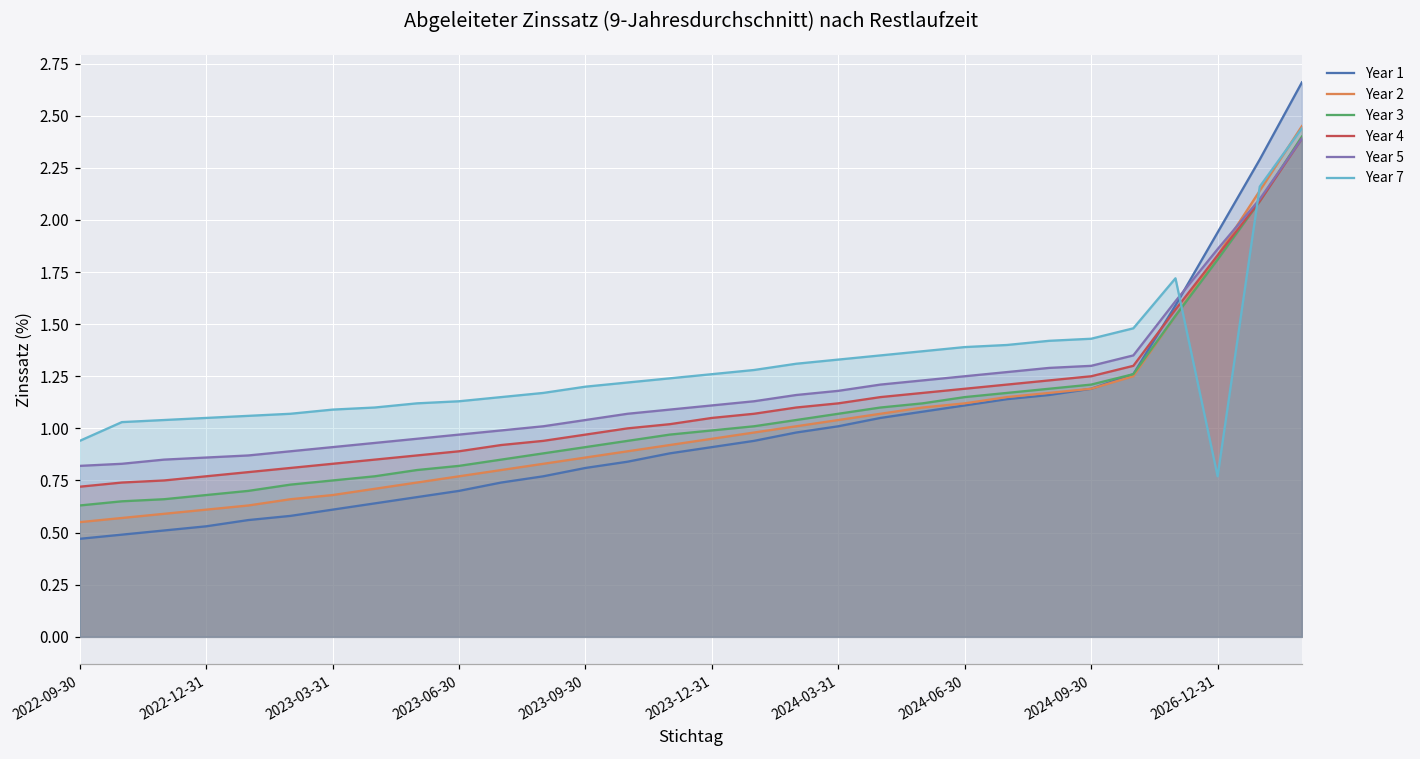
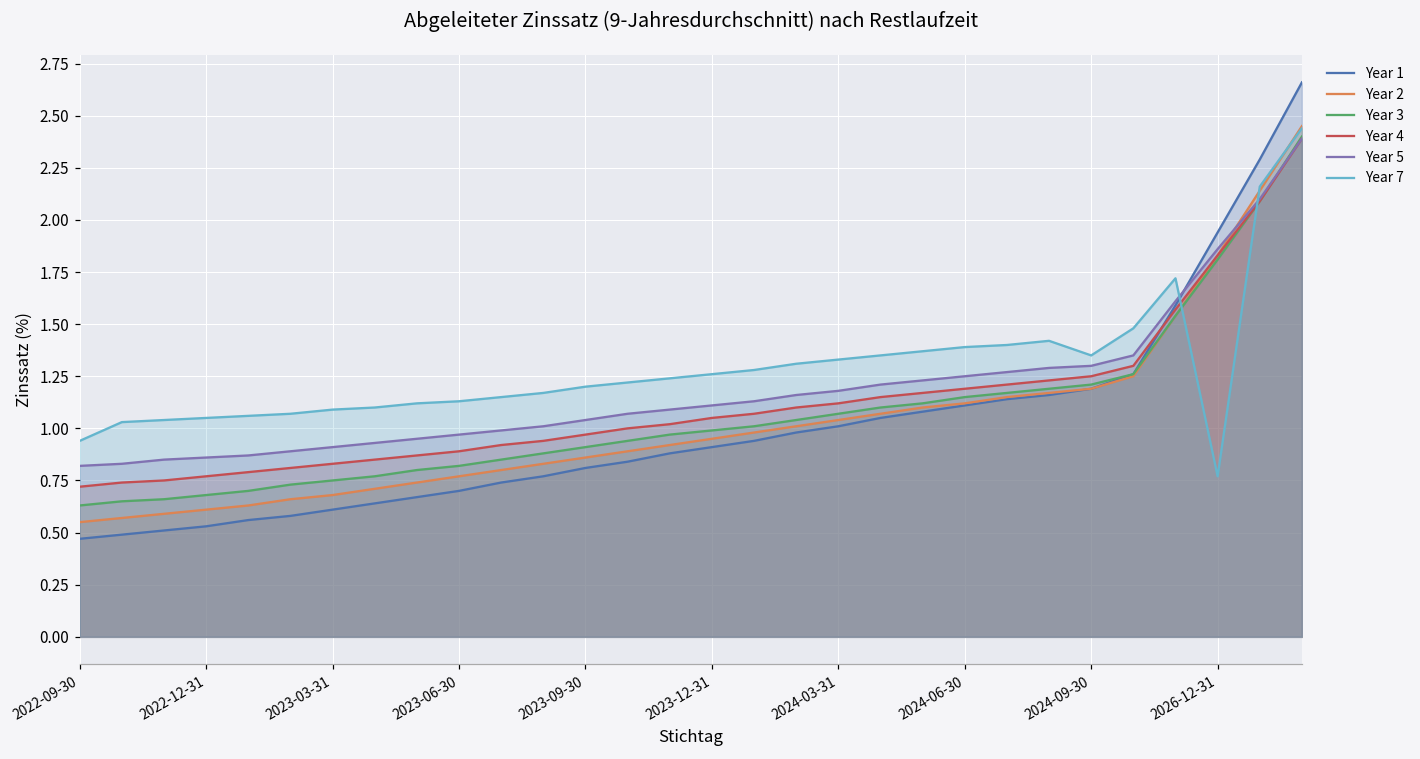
Year 7, 2024-09-30: 1.43 -> 1.35
